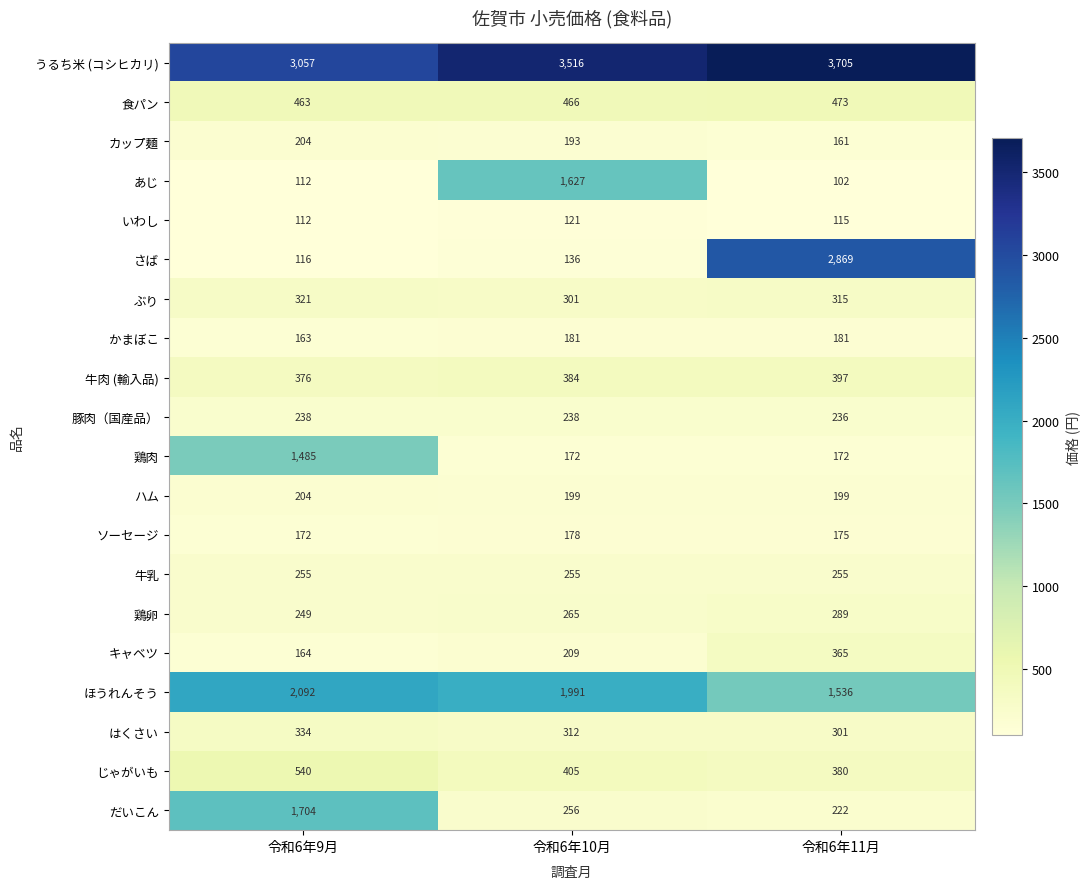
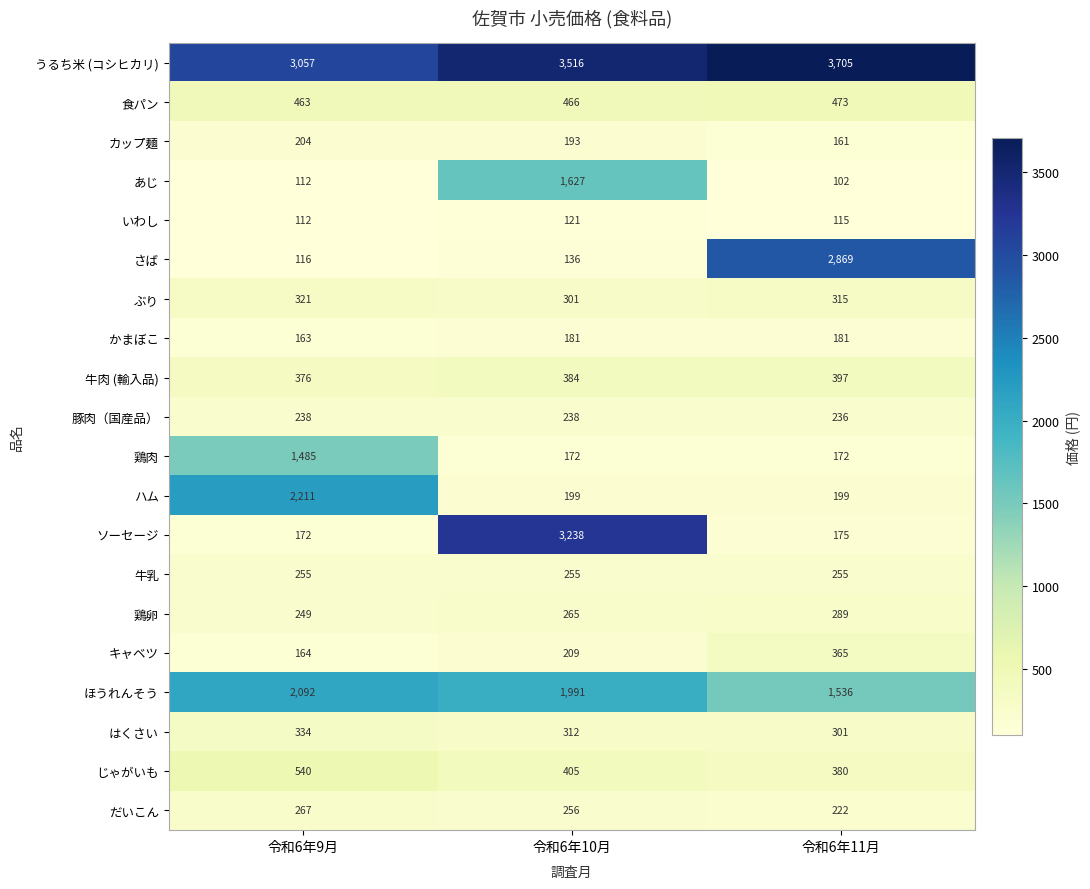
ハム, 令和6年9月: 204 -> 2,211
ソーセージ, 令和6年10月: 178 -> 3,238
だいこん, 令和6年9月: 1,704 -> 267
